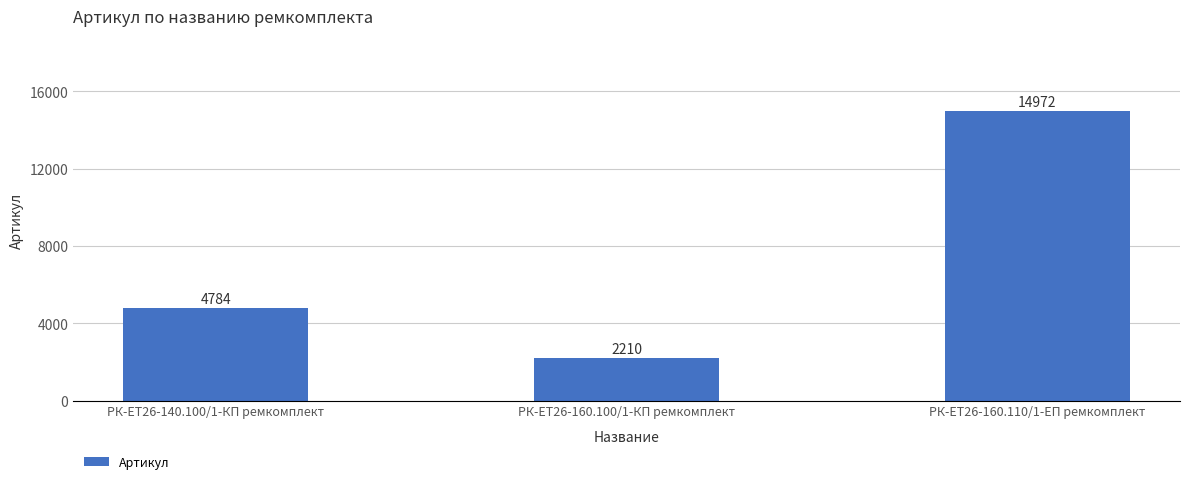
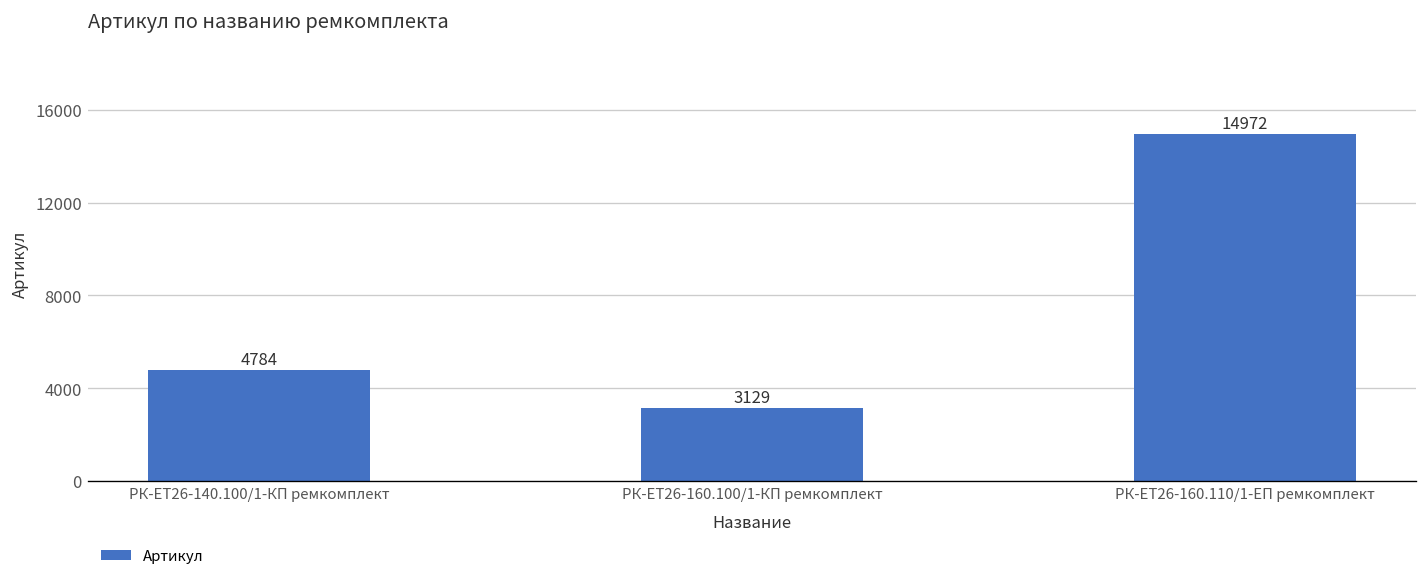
РК-ЕТ26-160.100/1-КП ремкомплект: 2210 -> 3129
